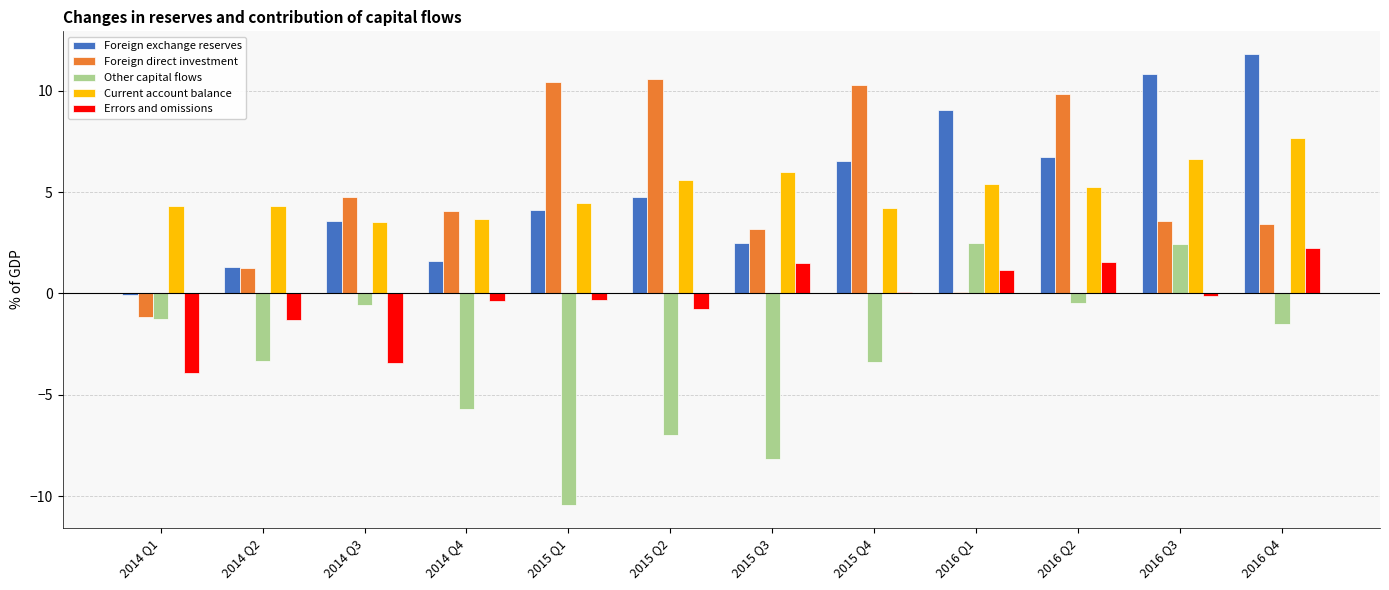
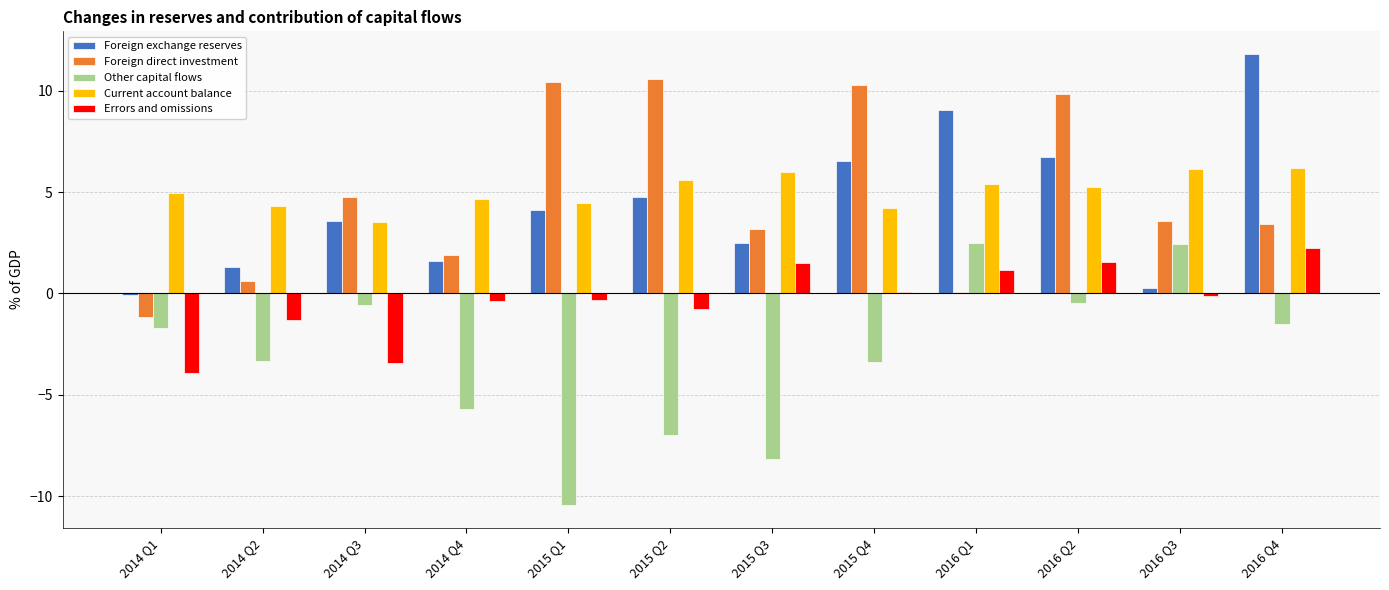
Other capital flows, 2014 Q1: -1.3 -> -1.7
Current account balance, 2014 Q1: 4.3 -> 5.0
Foreign direct investment, 2014 Q2: 1.3 -> 0.6
Foreign direct investment, 2014 Q4: 4.1 -> 1.9
Current account balance, 2014 Q4: 3.7 -> 4.7
Foreign exchange reserves, 2016 Q3: 10.8 -> 0.3
Current account balance, 2016 Q3: 6.6 -> 6.1
Current account balance, 2016 Q4: 7.7 -> 6.2
